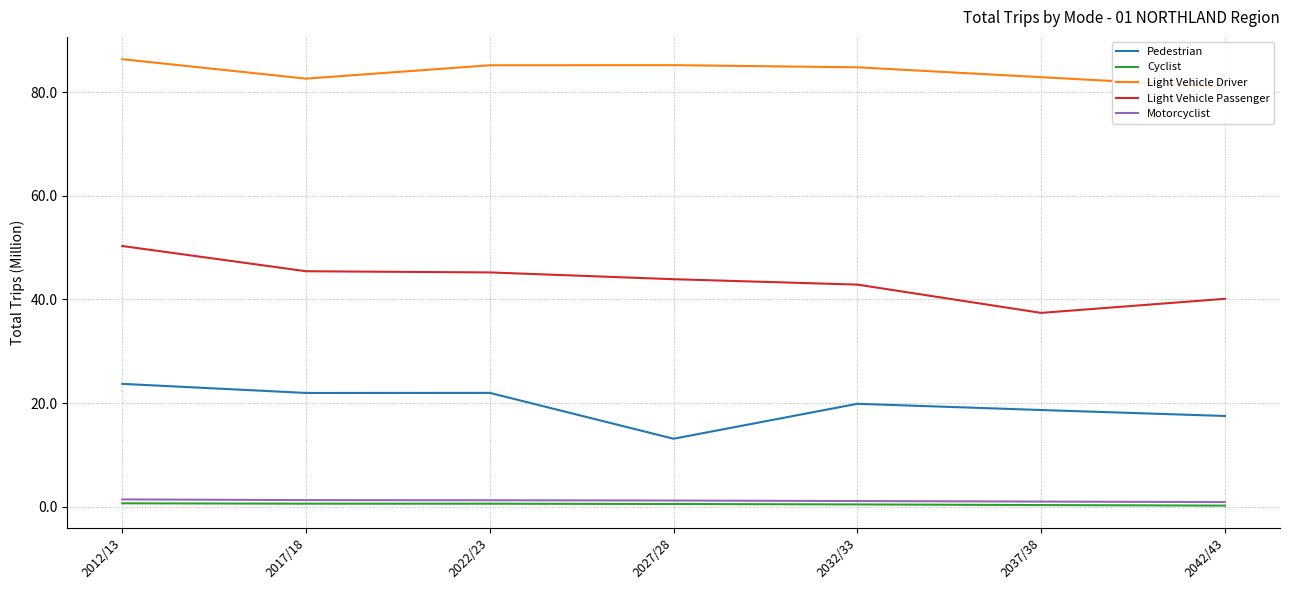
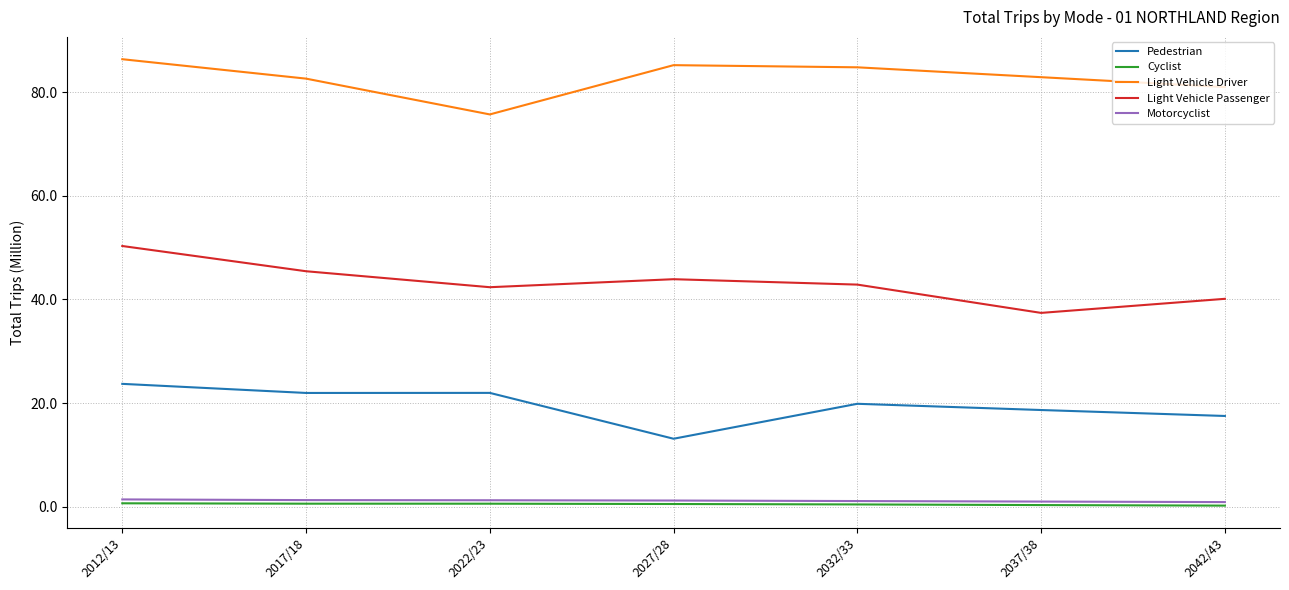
Light Vehicle Driver, 2022/23: 85 -> 76
Light Vehicle Passenger, 2022/23: 45 -> 42
